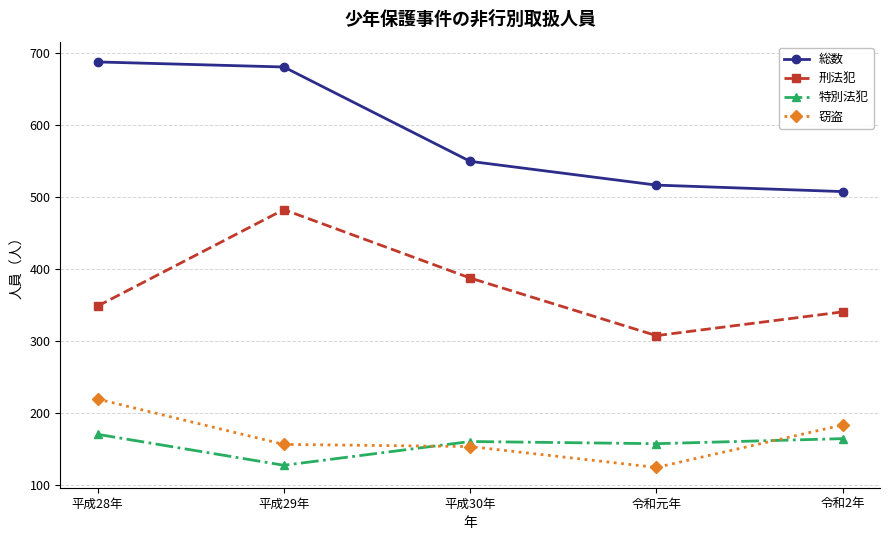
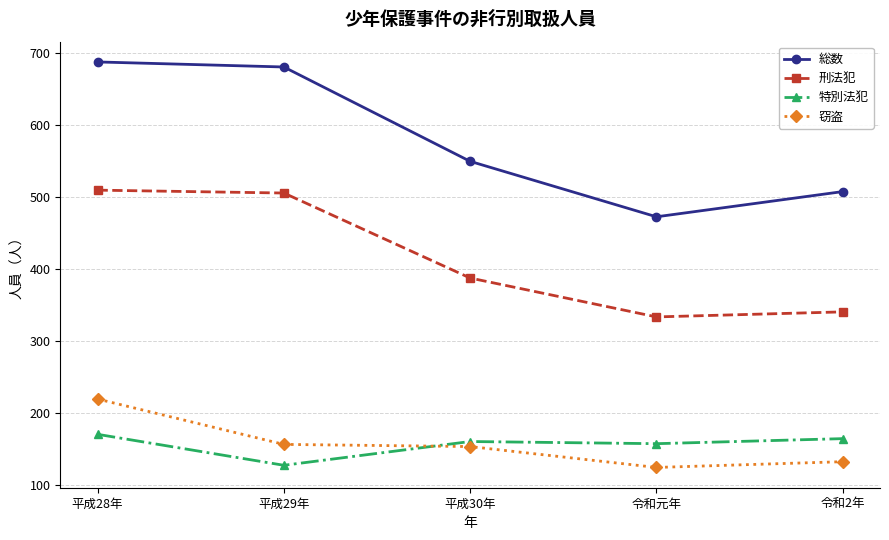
刑法犯, 平成28年: 350 -> 510
刑法犯, 平成29年: 480 -> 510
総数, 令和元年: 520 -> 470
刑法犯, 令和元年: 310 -> 330
窃盗, 令和2年: 180 -> 130
